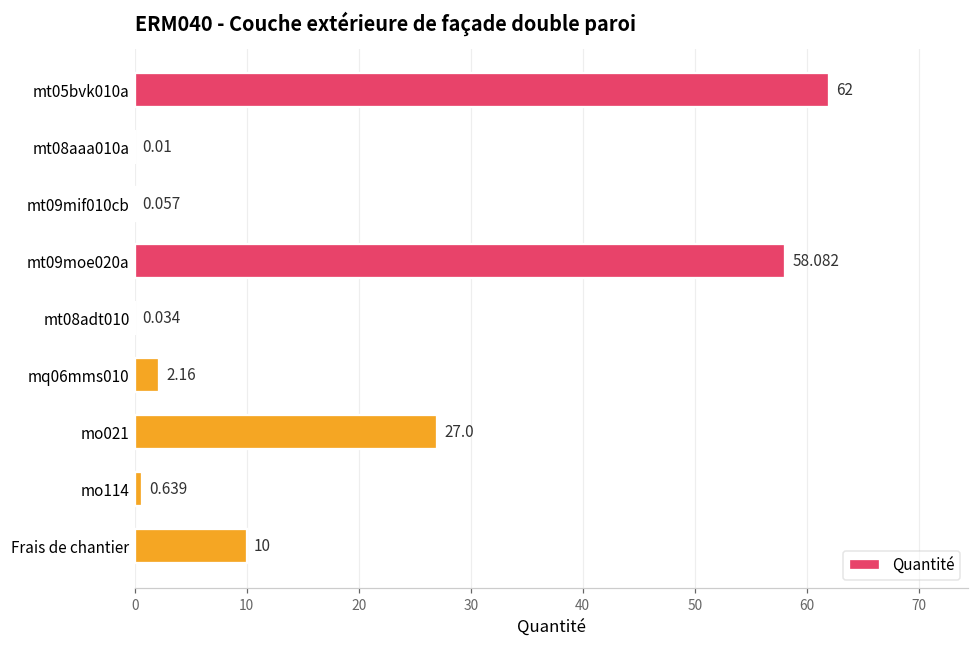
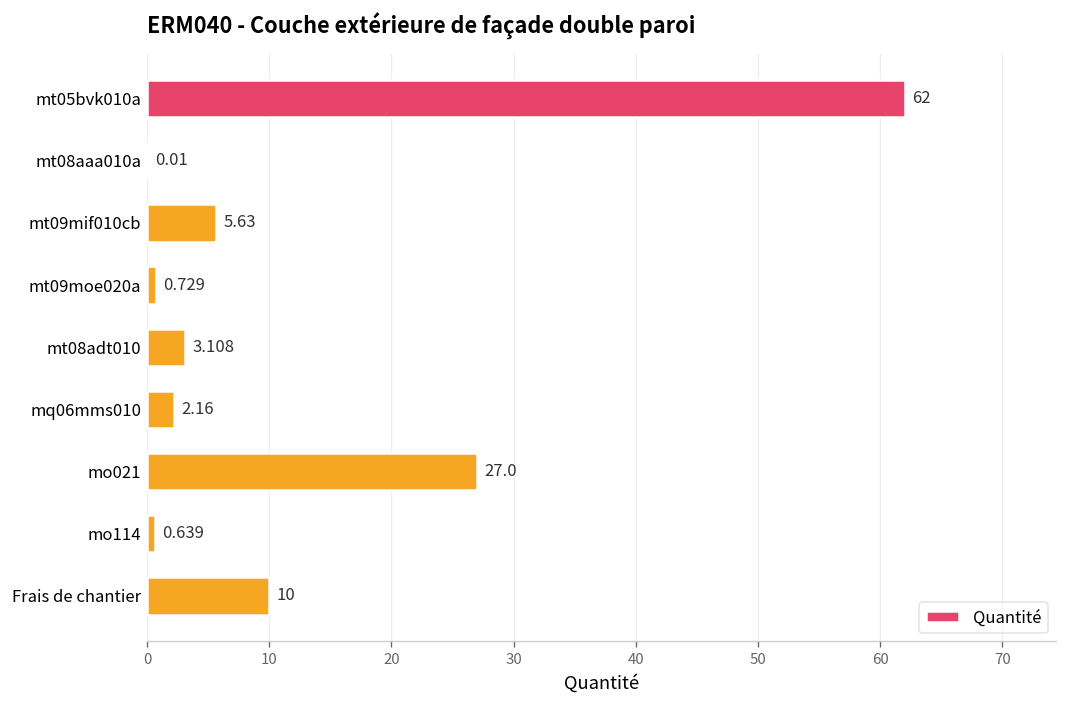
mt09mif010cb: 0.057 -> 5.63
mt09moe020a: 58.082 -> 0.729
mt08adt010: 0.034 -> 3.108
